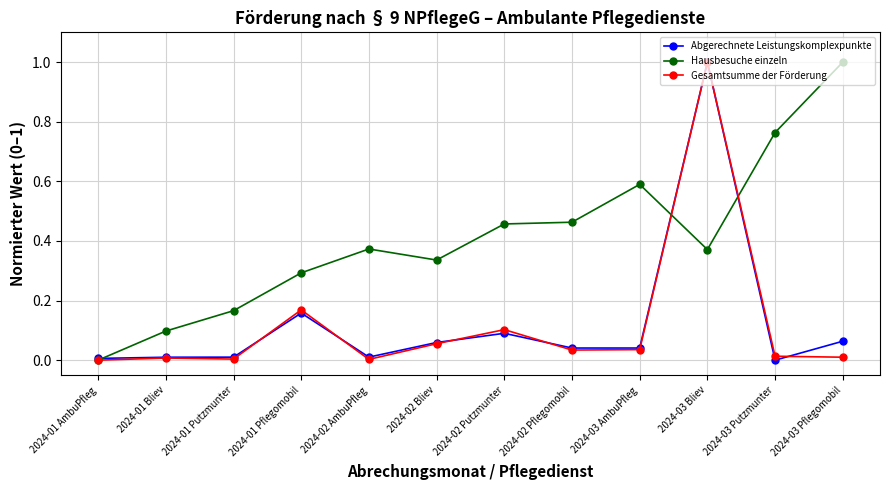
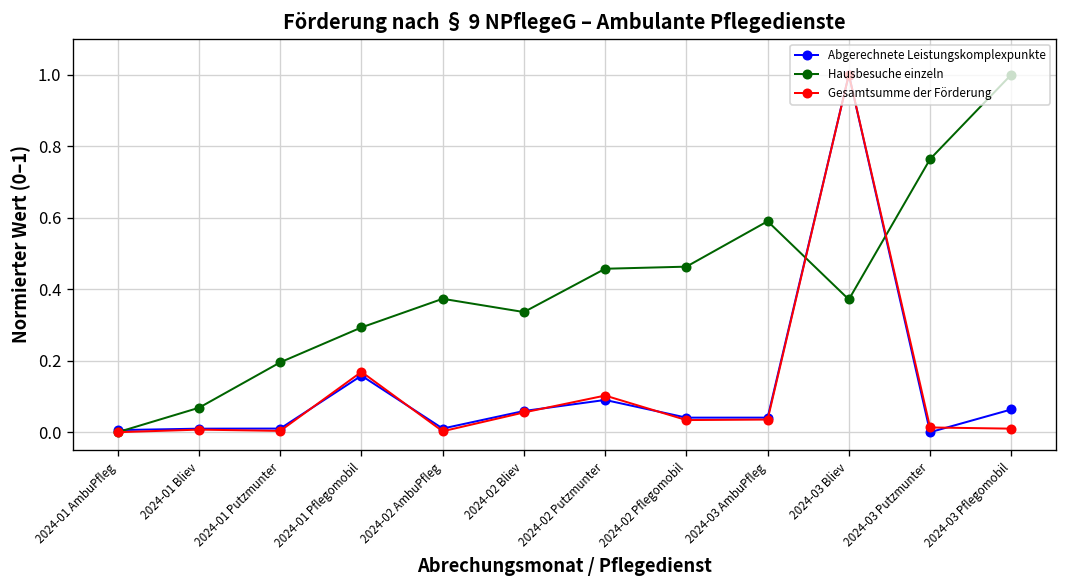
Hausbesuche einzeln, 2024-01 Bliev: 0.10 -> 0.07
Hausbesuche einzeln, 2024-01 Putzmunter: 0.17 -> 0.20
